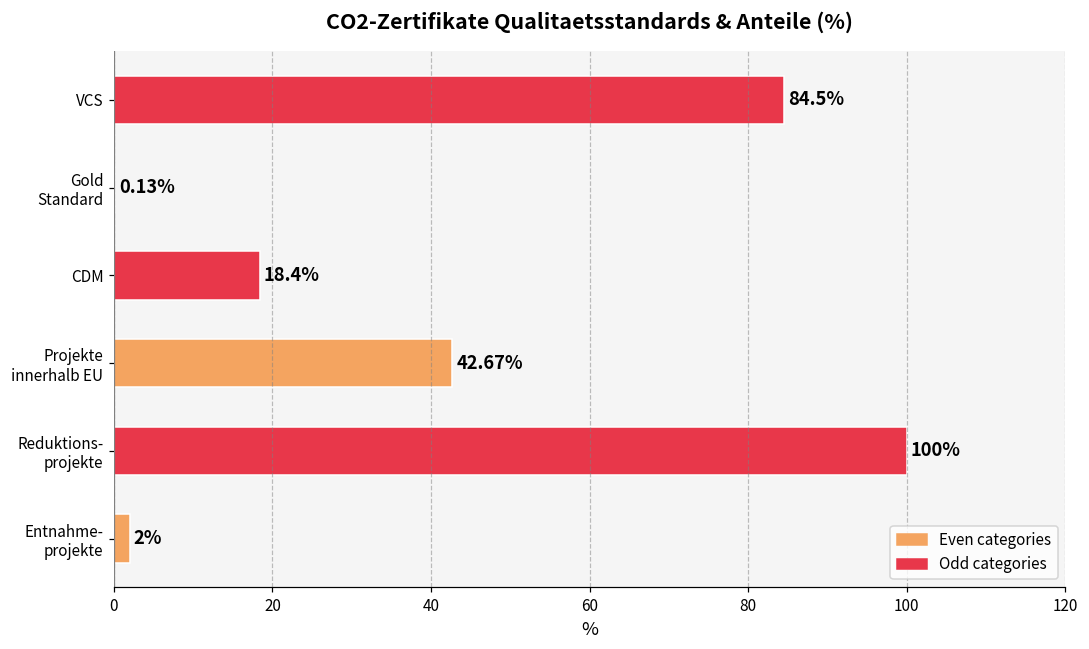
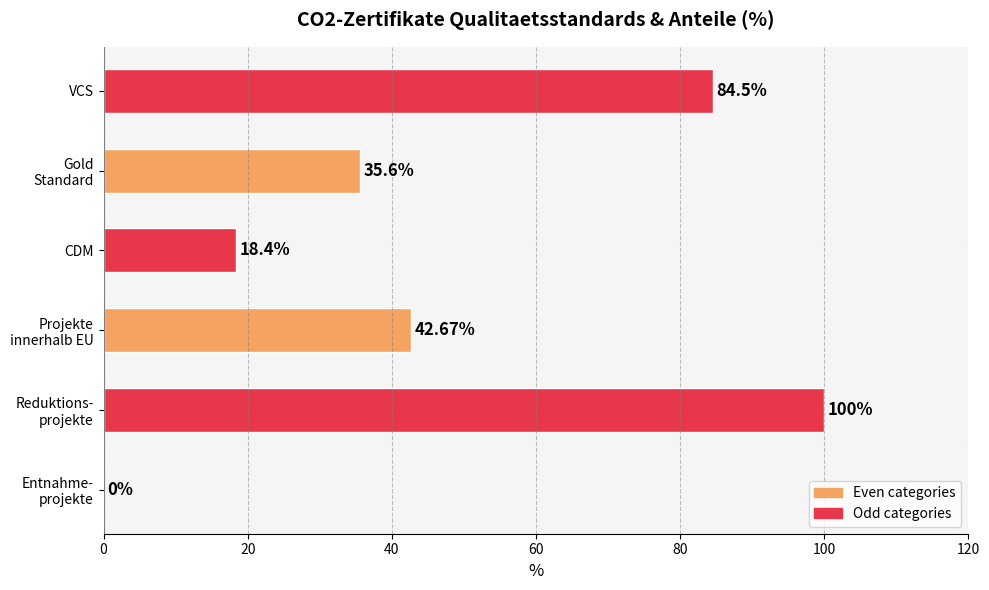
Gold Standard: 0.13% -> 35.6%
Entnahme- projekte: 2% -> 0%
